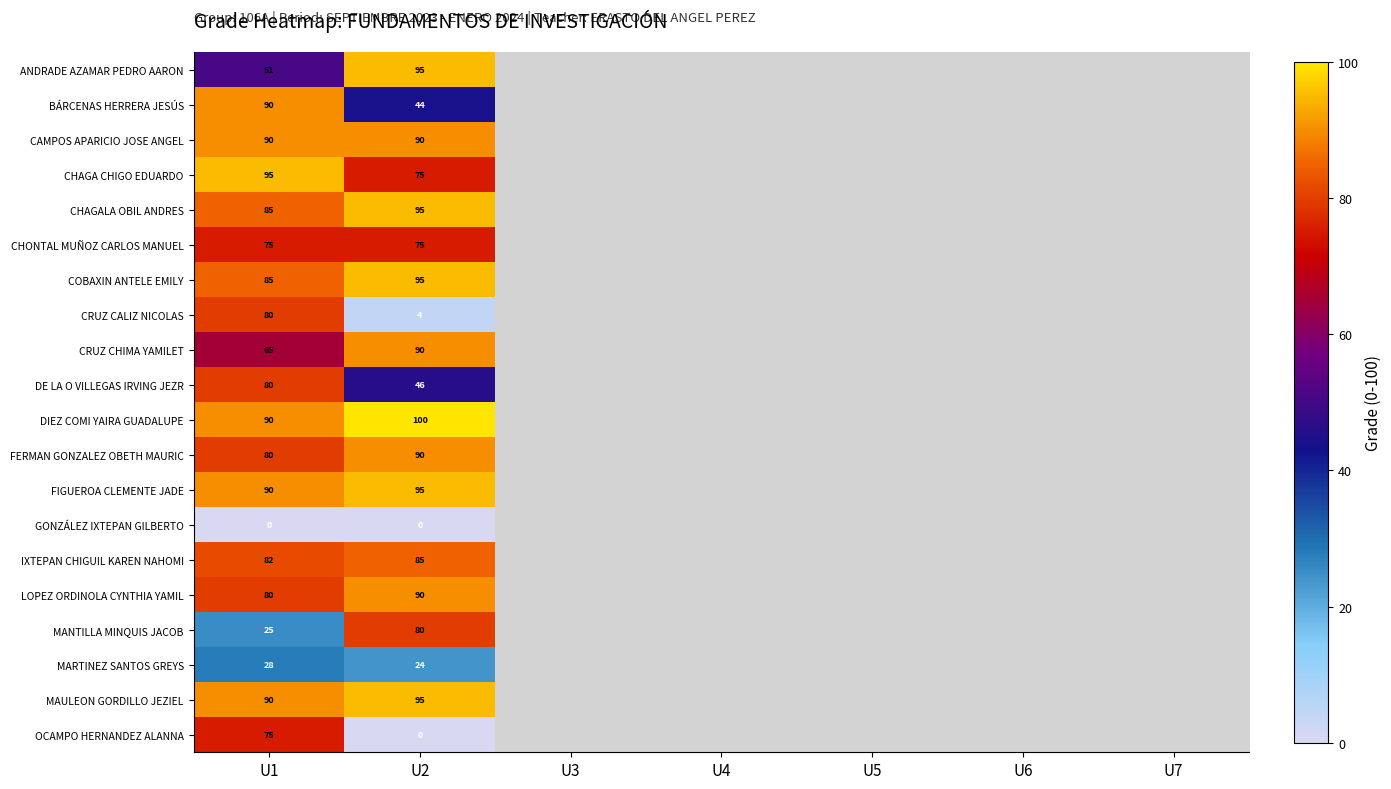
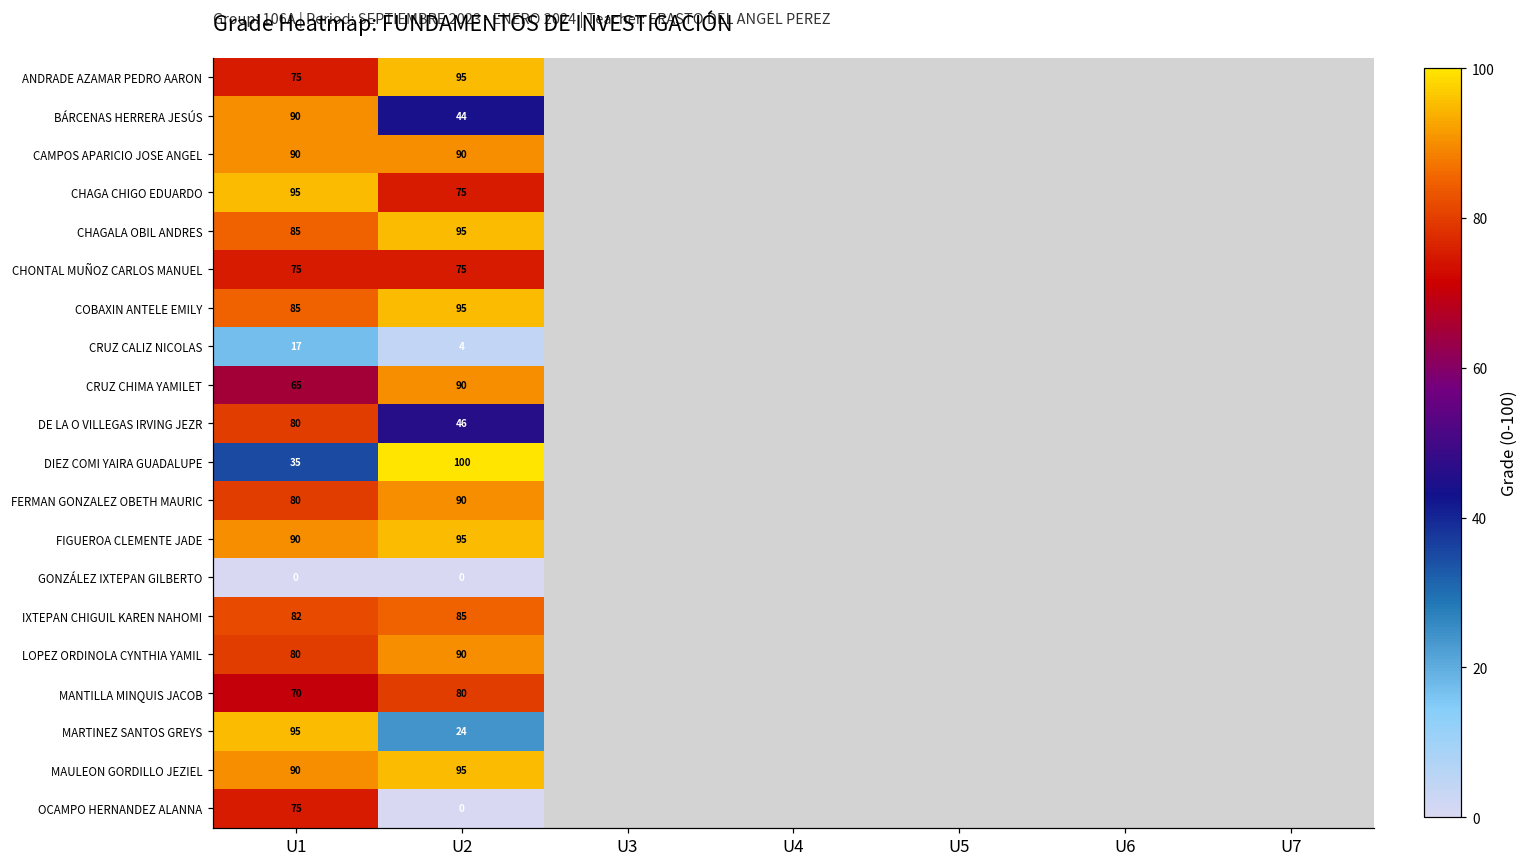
ANDRADE AZAMAR PEDRO AARON, U1: 51 -> 75
CRUZ CALIZ NICOLAS, U1: 80 -> 17
DIEZ COMI YAIRA GUADALUPE, U1: 90 -> 35
MANTILLA MINQUIS JACOB, U1: 25 -> 70
MARTINEZ SANTOS GREYS, U1: 28 -> 95
